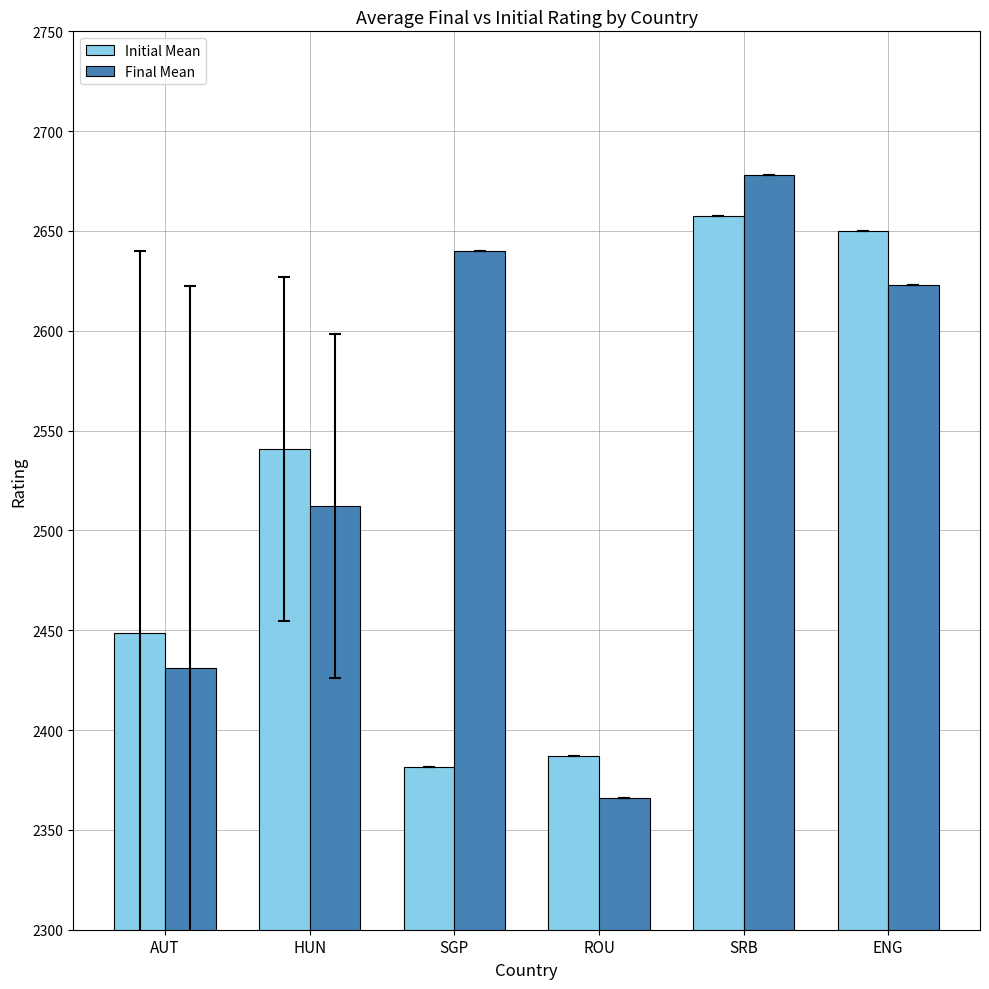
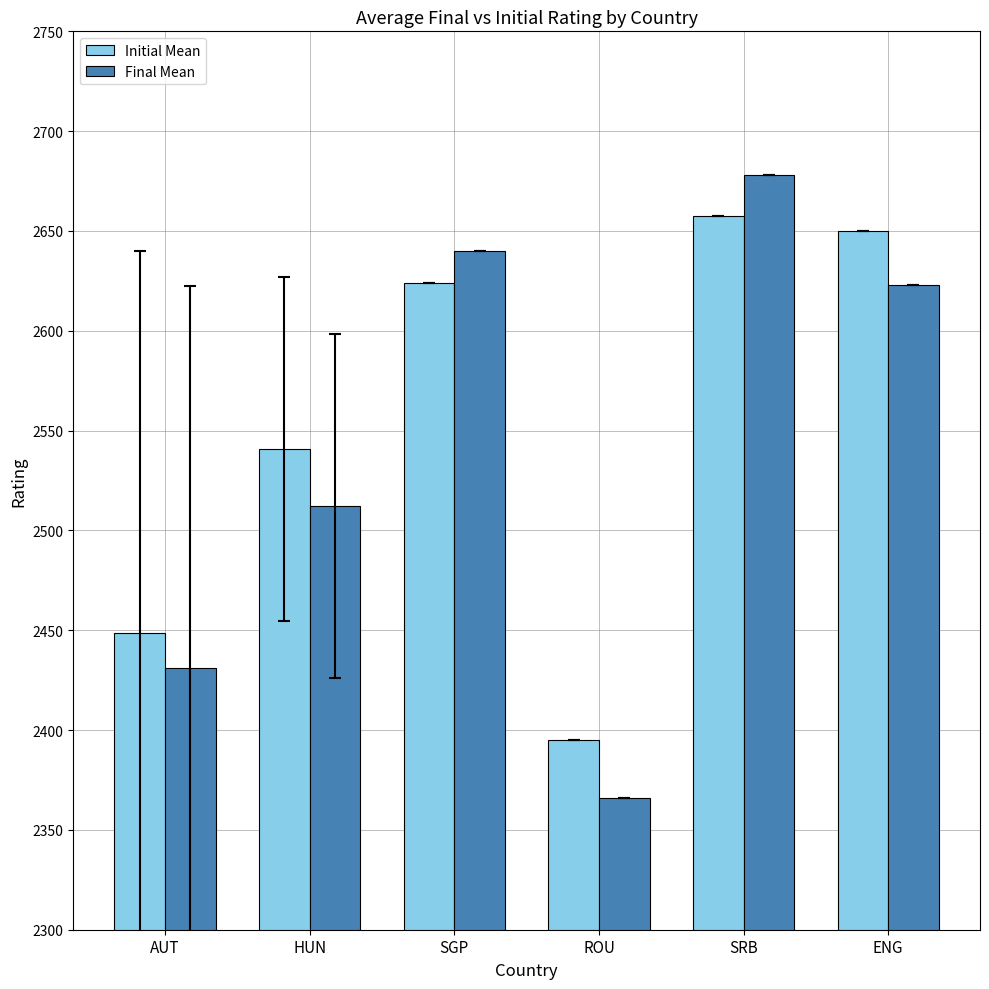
Initial Mean, SGP: 2382 -> 2624
Initial Mean, ROU: 2387 -> 2395
